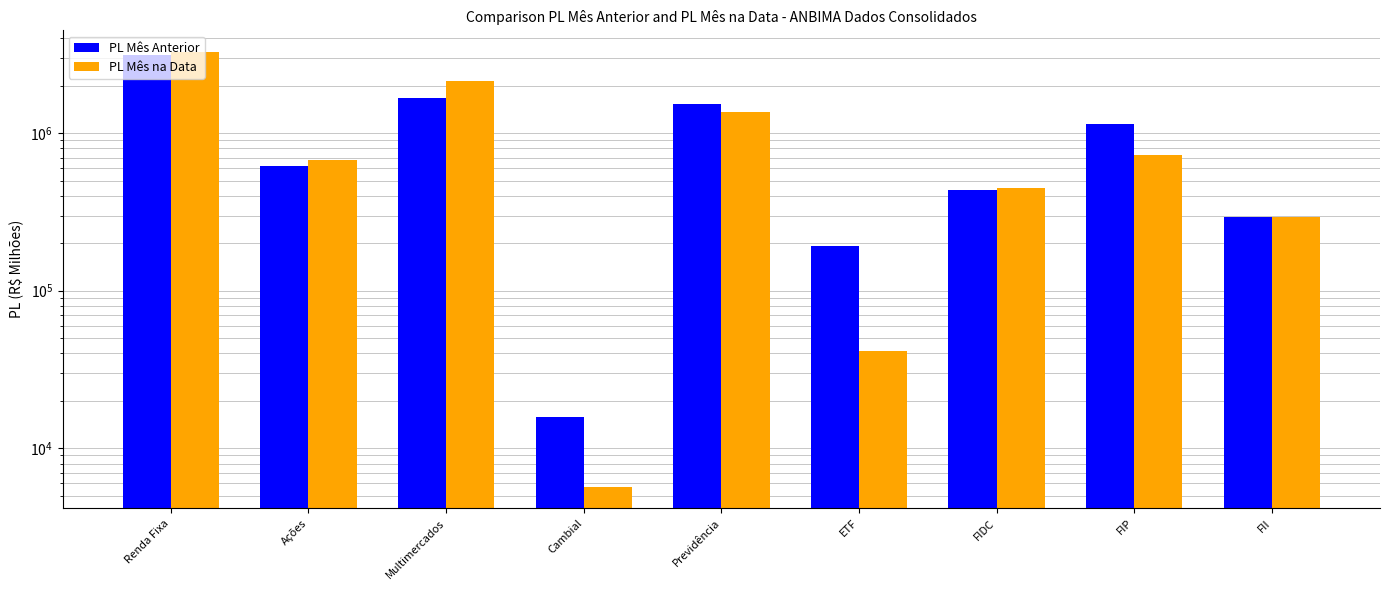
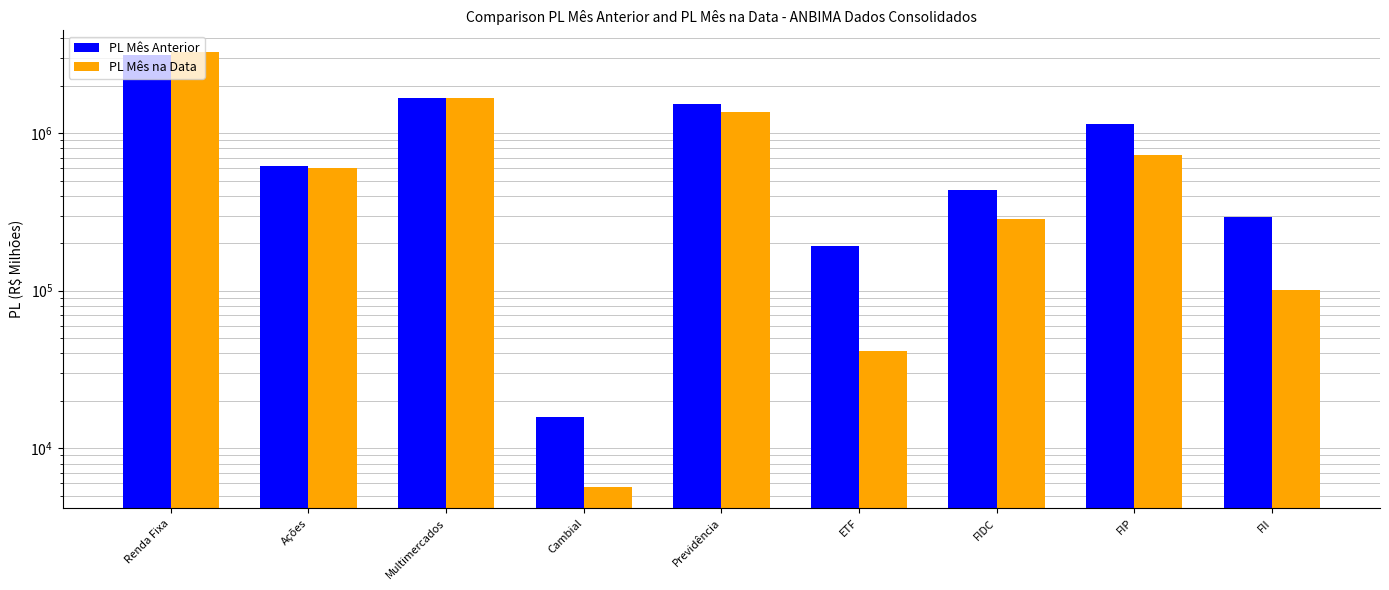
PL Mês na Data, Ações: 680000 -> 600000
PL Mês na Data, Multimercados: 2100000 -> 1700000
PL Mês na Data, FIDC: 450000 -> 290000
PL Mês na Data, FII: 290000 -> 100000
